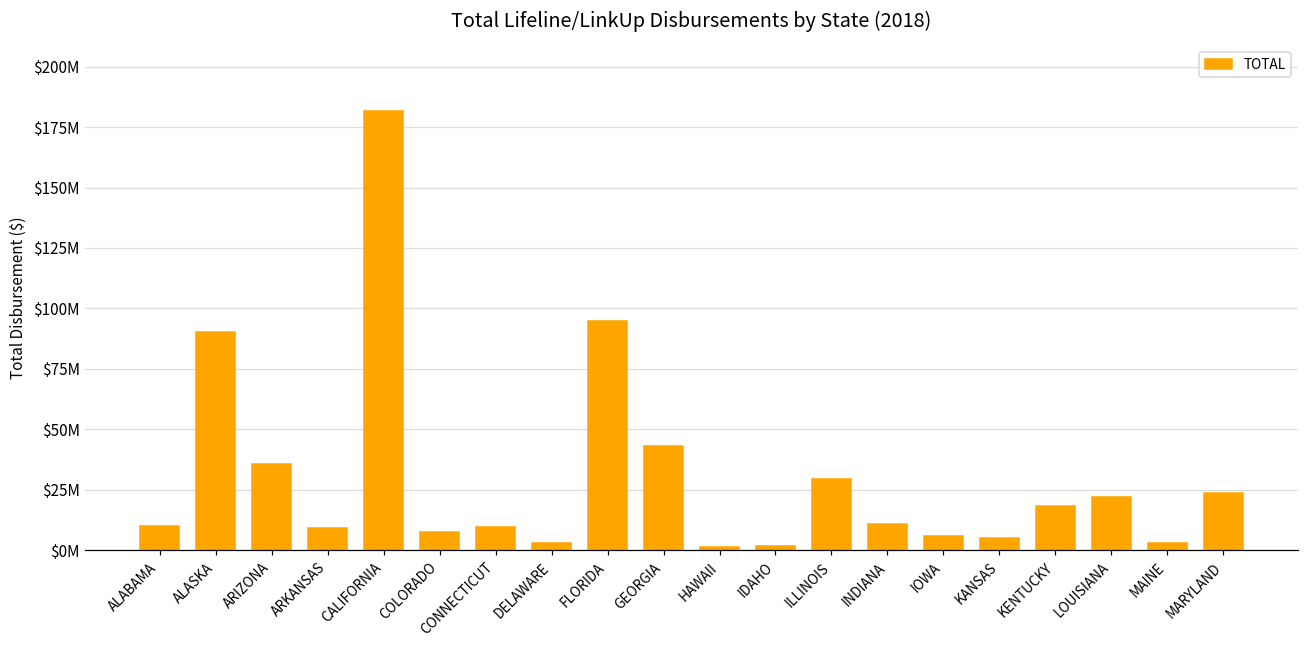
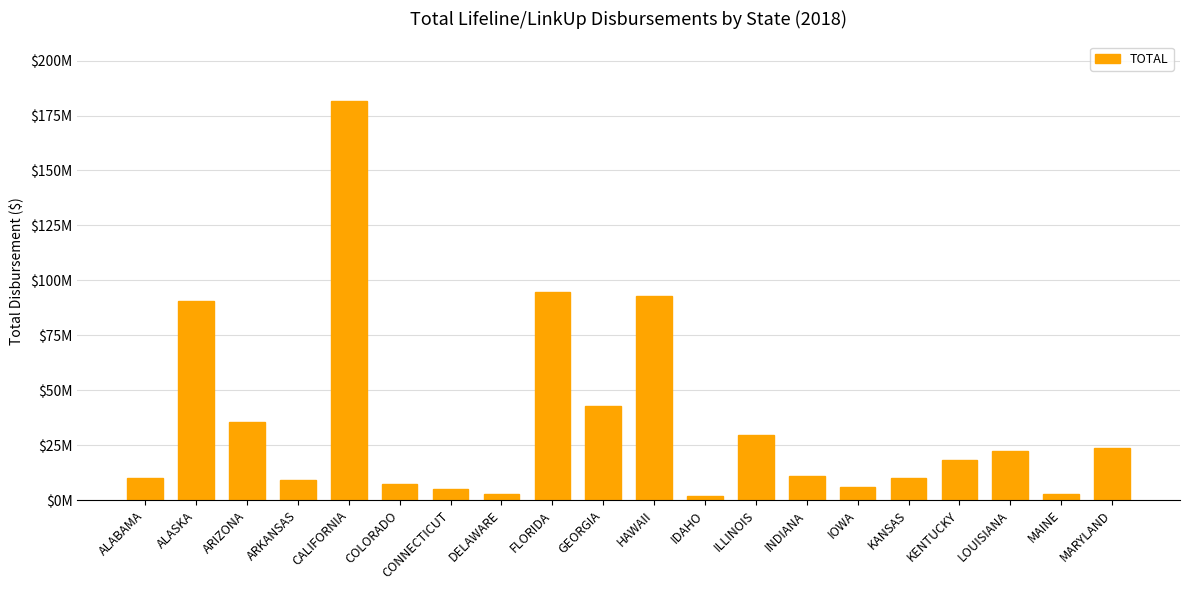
CONNECTICUT: $9000000 -> $5000000
HAWAII: $1000000 -> $93000000
KANSAS: $5000000 -> $10000000
